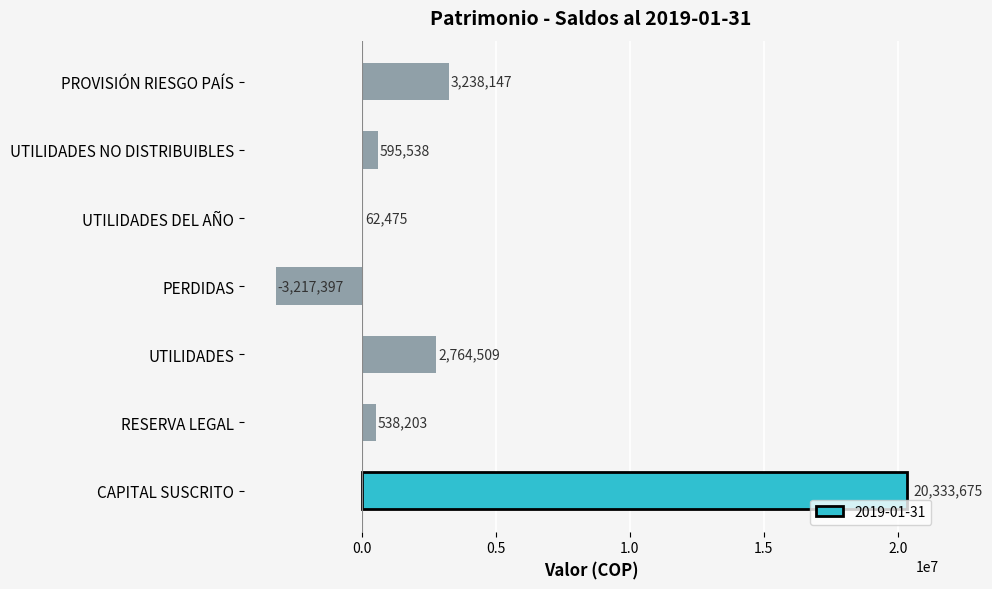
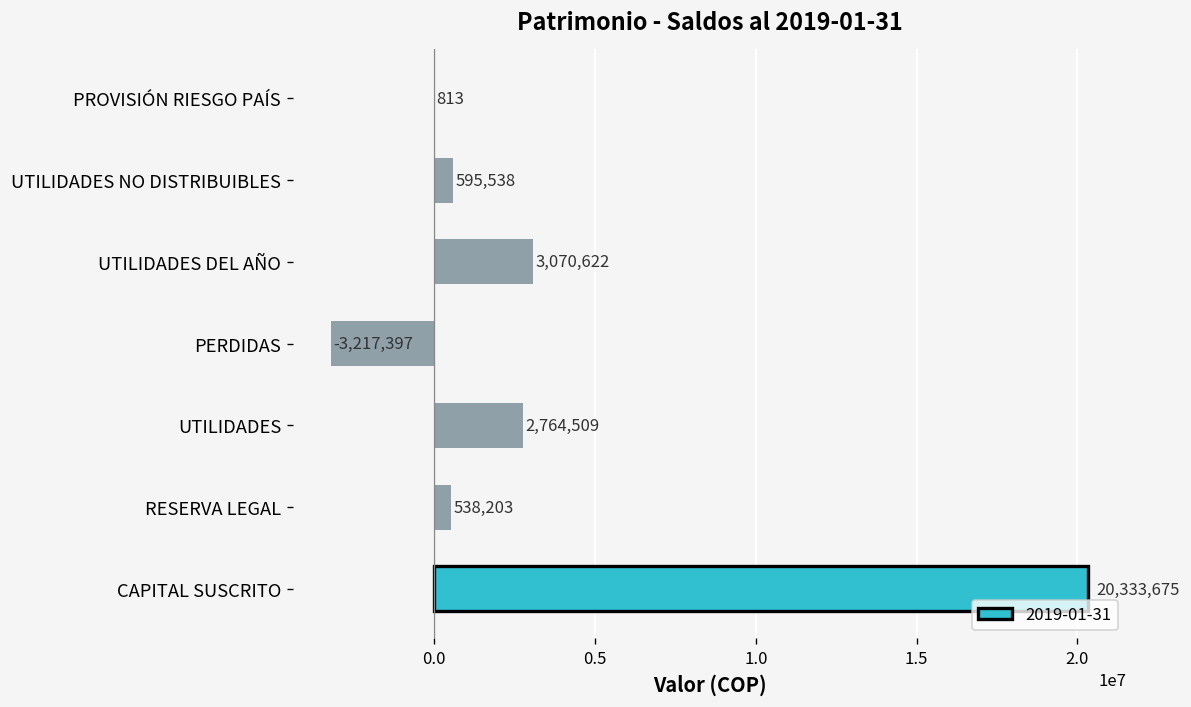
PROVISIÓN RIESGO PAÍS: 3,238,147 -> 813
UTILIDADES DEL AÑO: 62,475 -> 3,070,622
